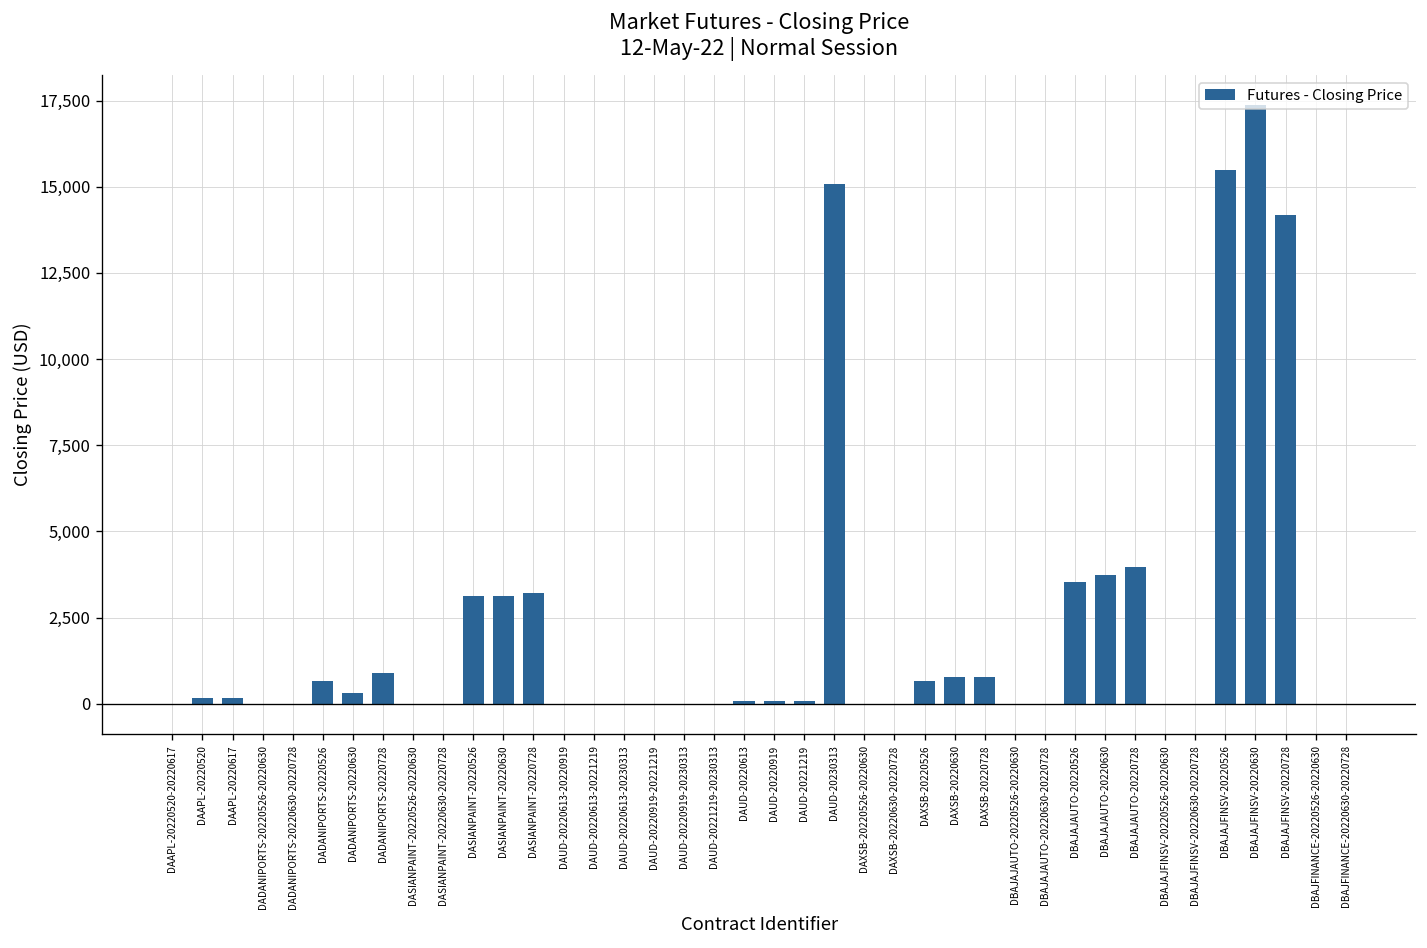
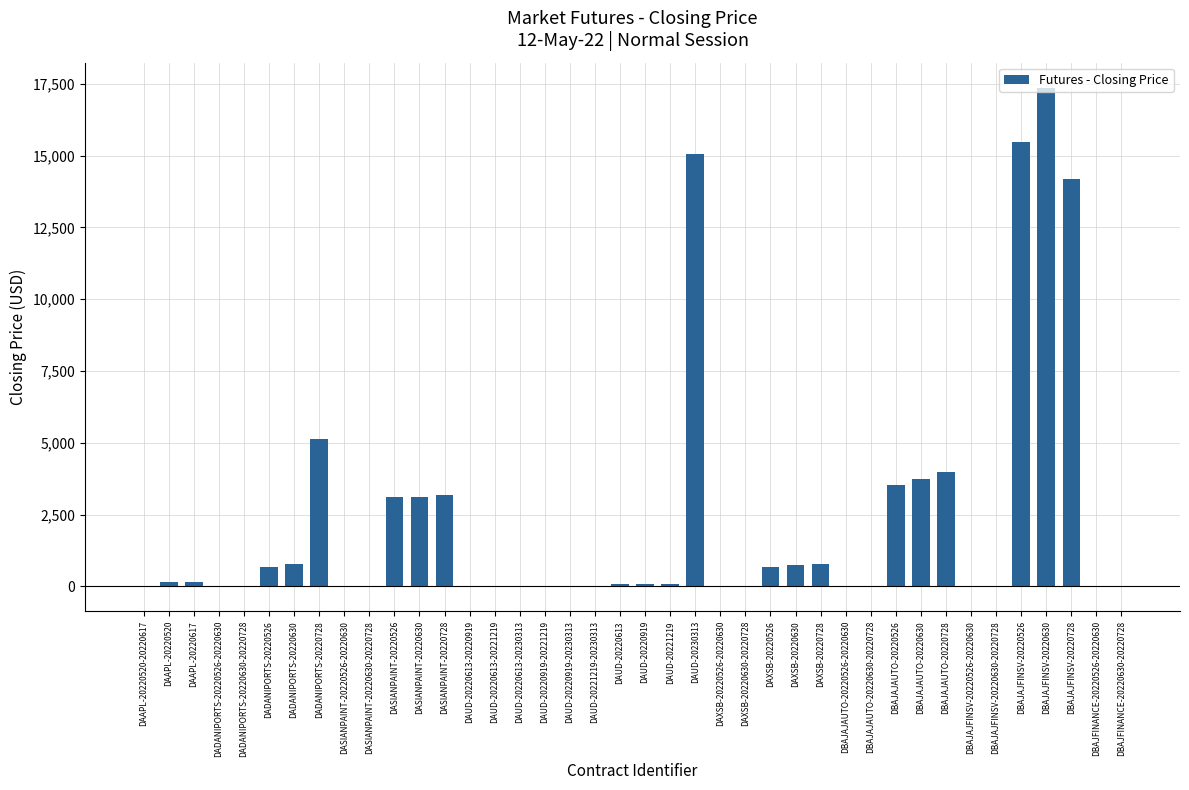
DADANIPORTS-20220630: 300 -> 800
DADANIPORTS-20220728: 900 -> 5,100
